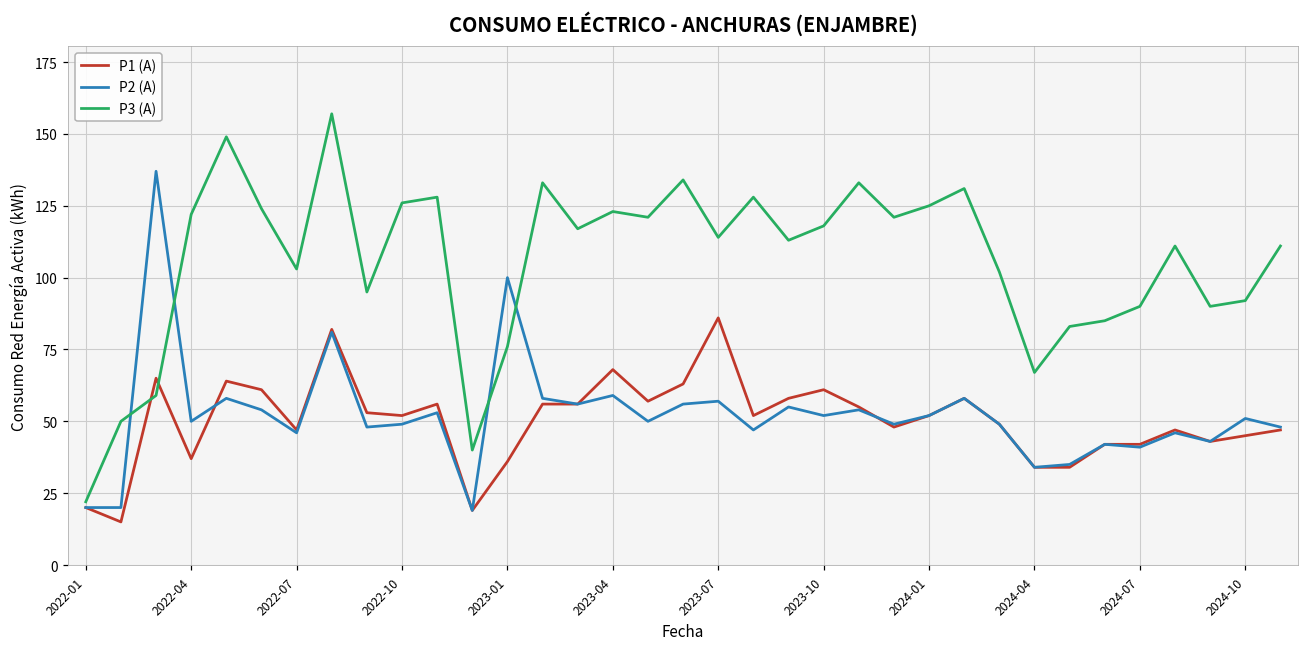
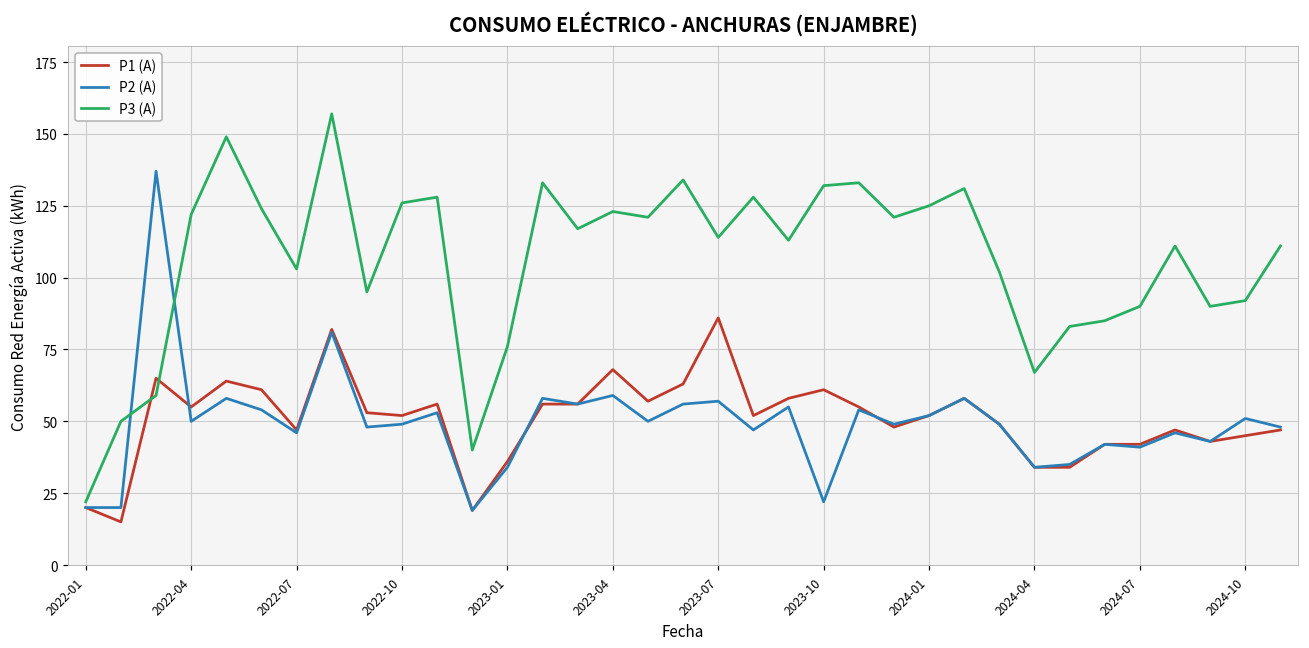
P1 (A), 2022-04: 37 -> 55
P2 (A), 2023-01: 100 -> 34
P2 (A), 2023-10: 52 -> 22
P3 (A), 2023-10: 118 -> 132
